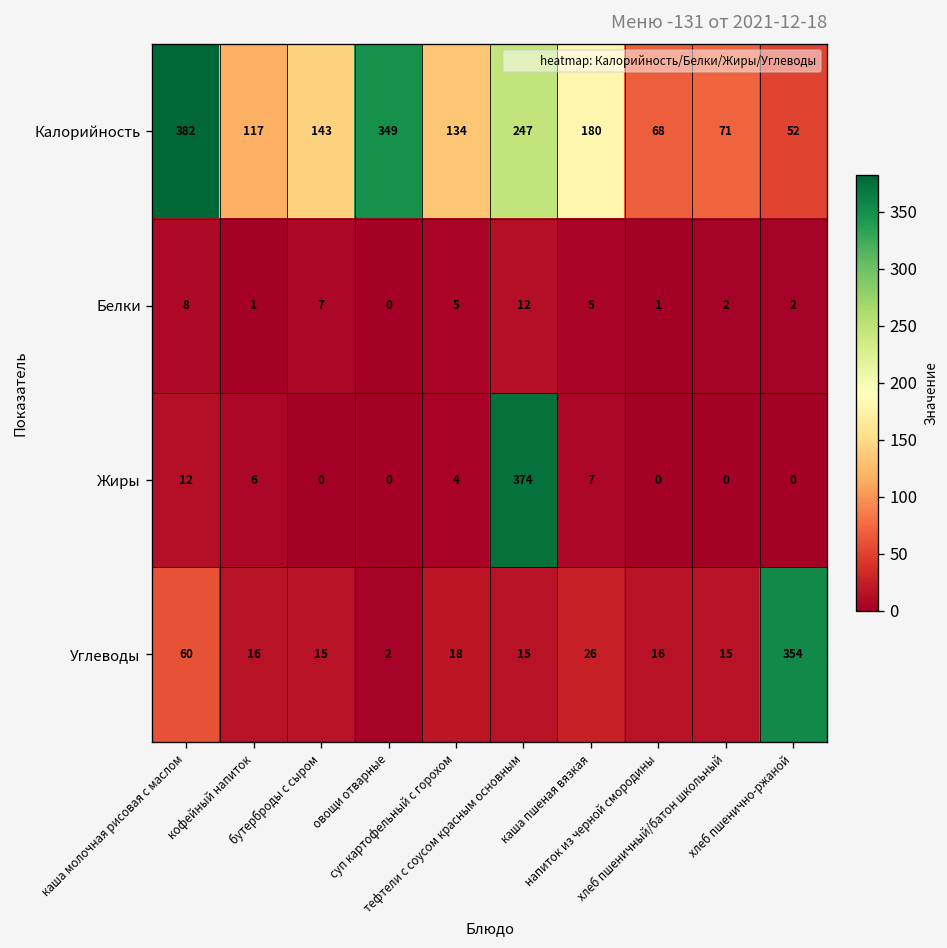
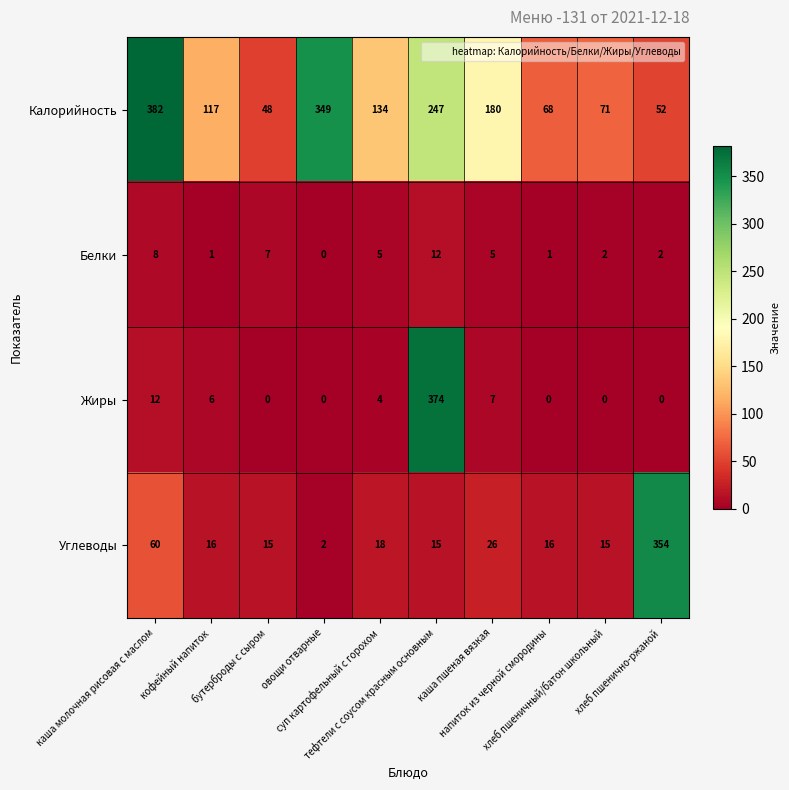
Калорийность, бутерброды с сыром: 143 -> 48
